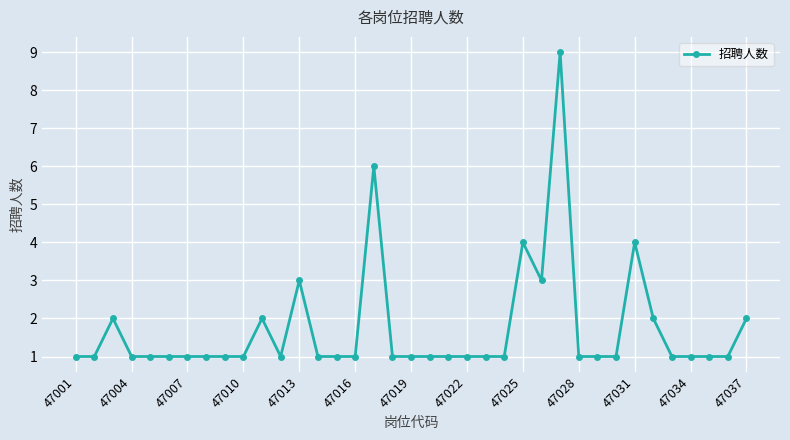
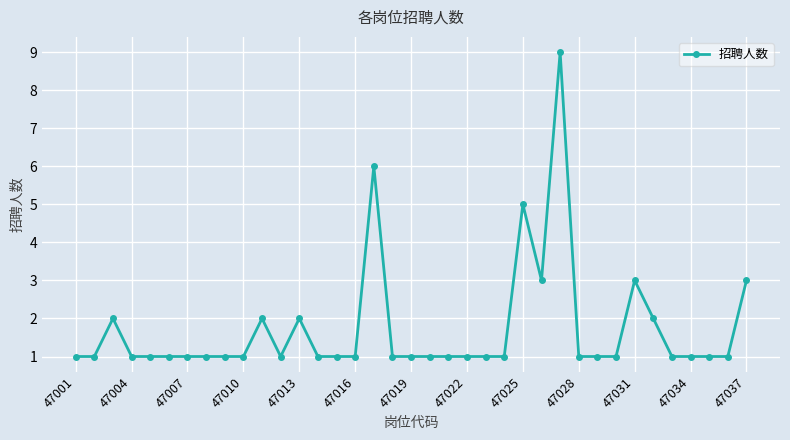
47013: 3 -> 2
47025: 4 -> 5
47031: 4 -> 3
47037: 2 -> 3
